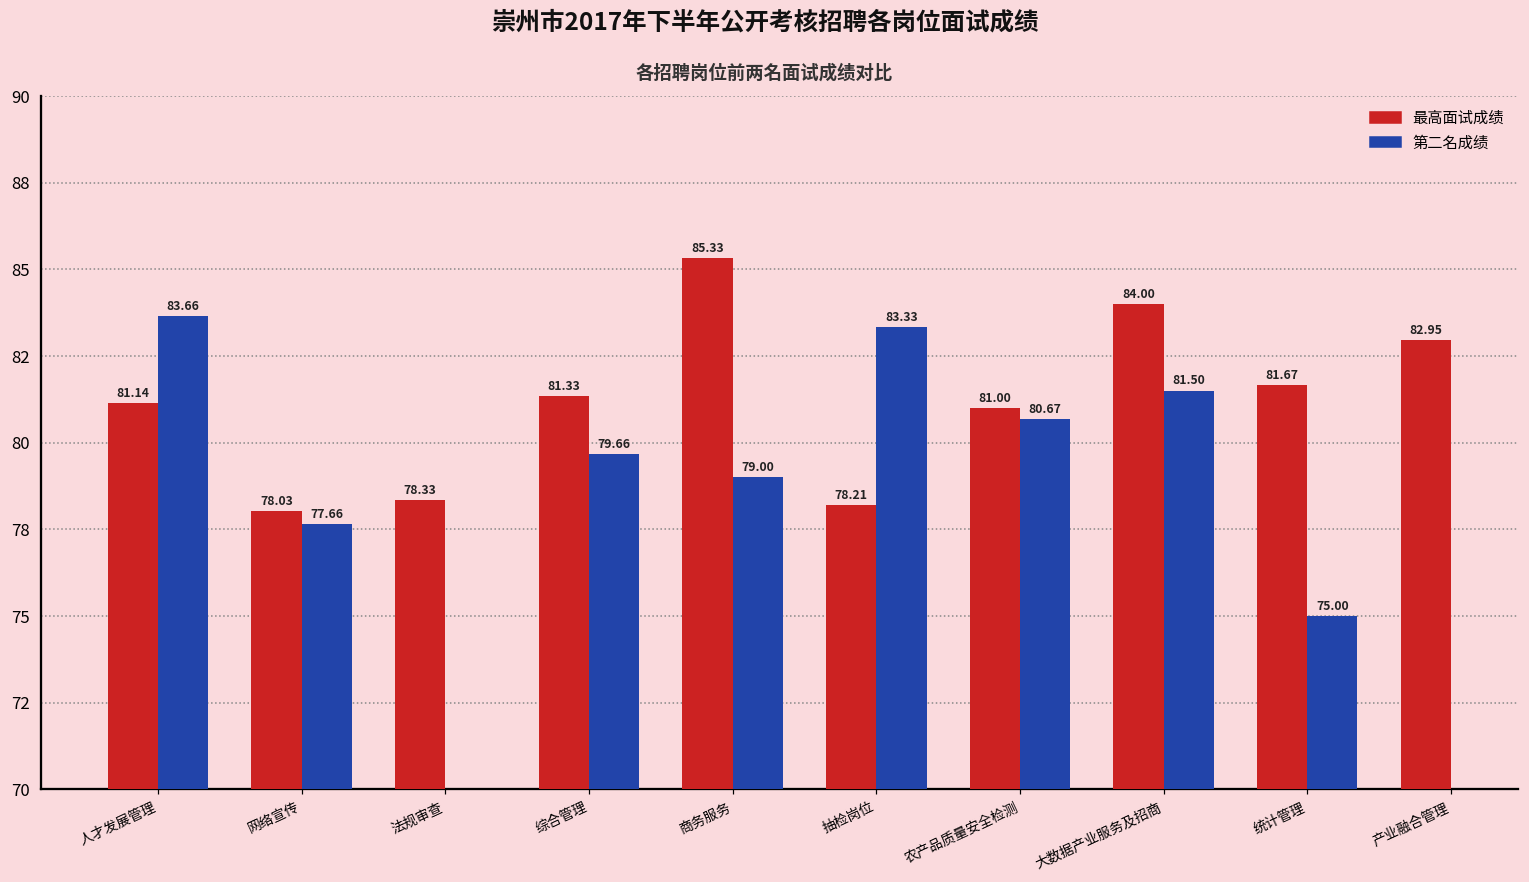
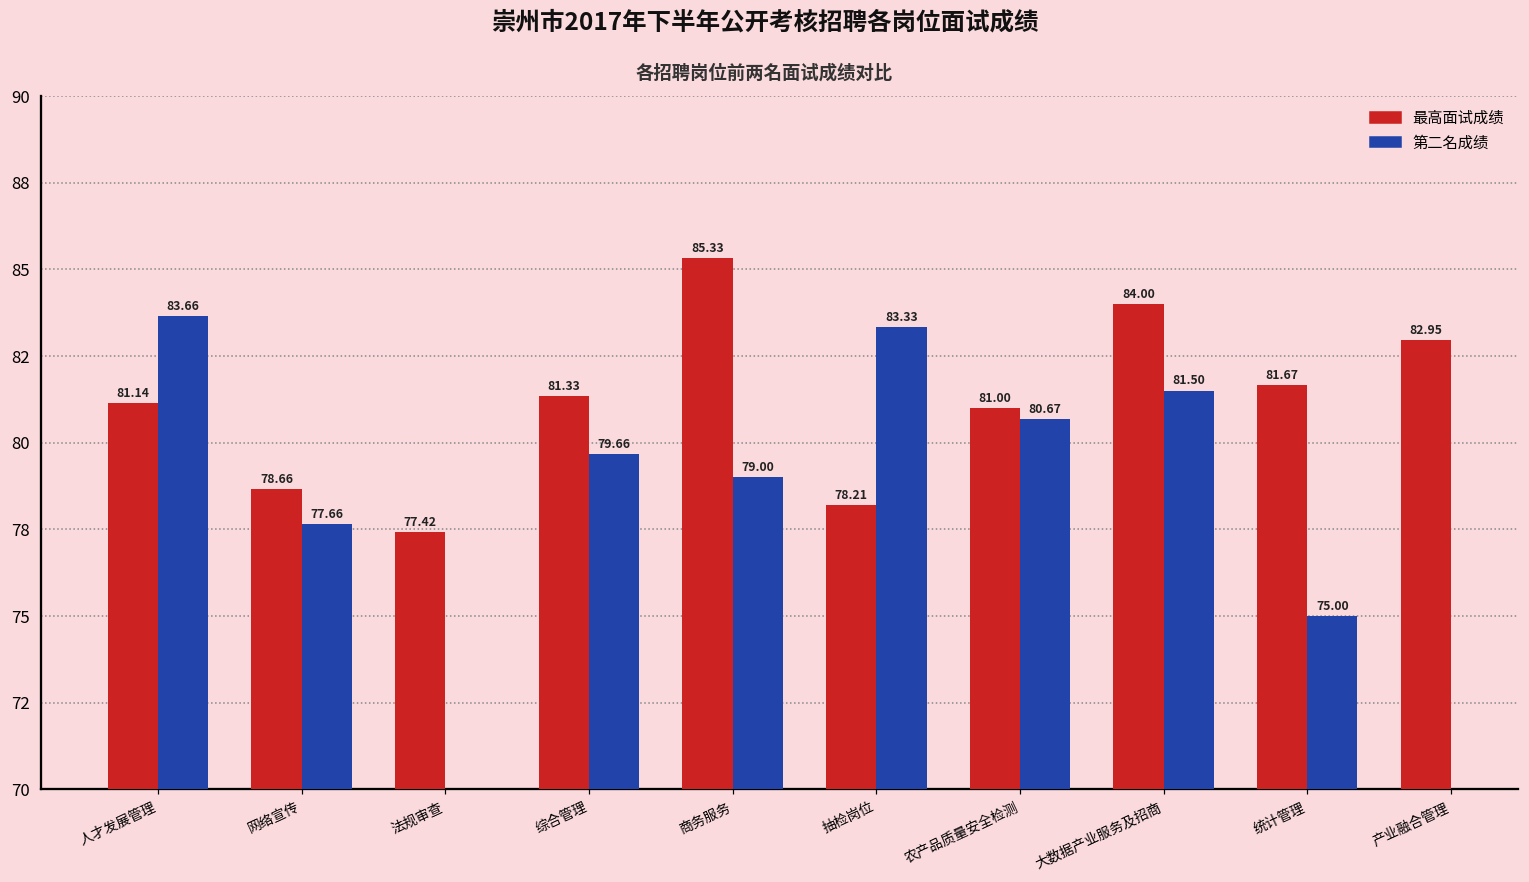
最高面试成绩, 网络宣传: 78.03 -> 78.66
最高面试成绩, 法规审查: 78.33 -> 77.42
